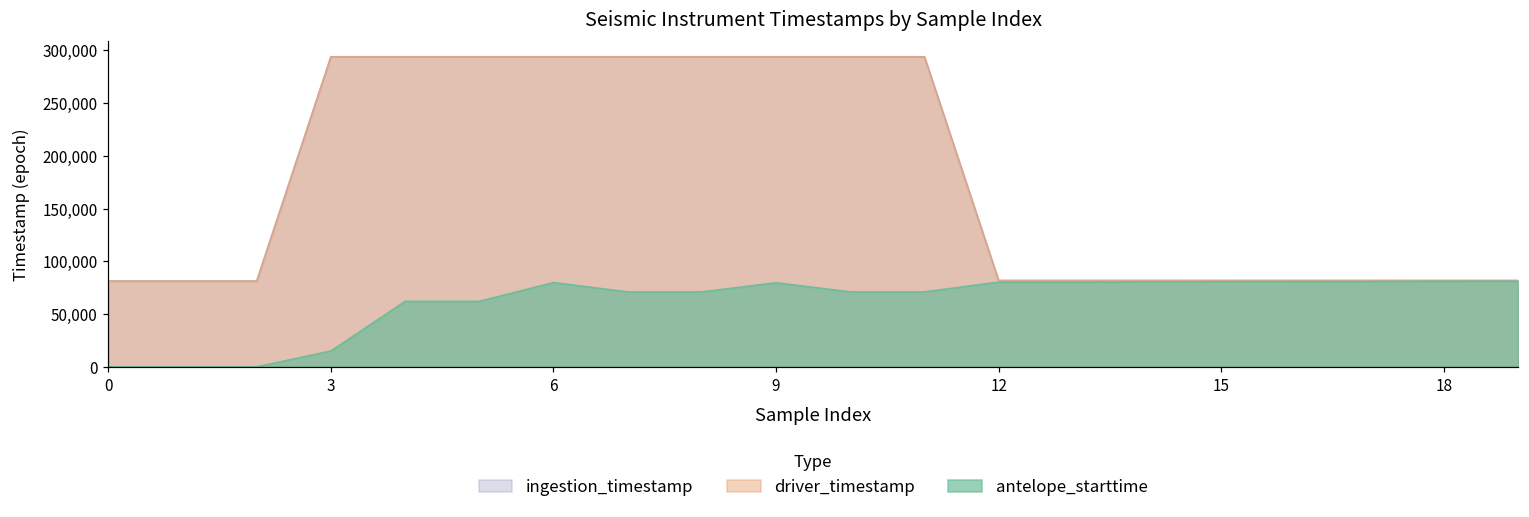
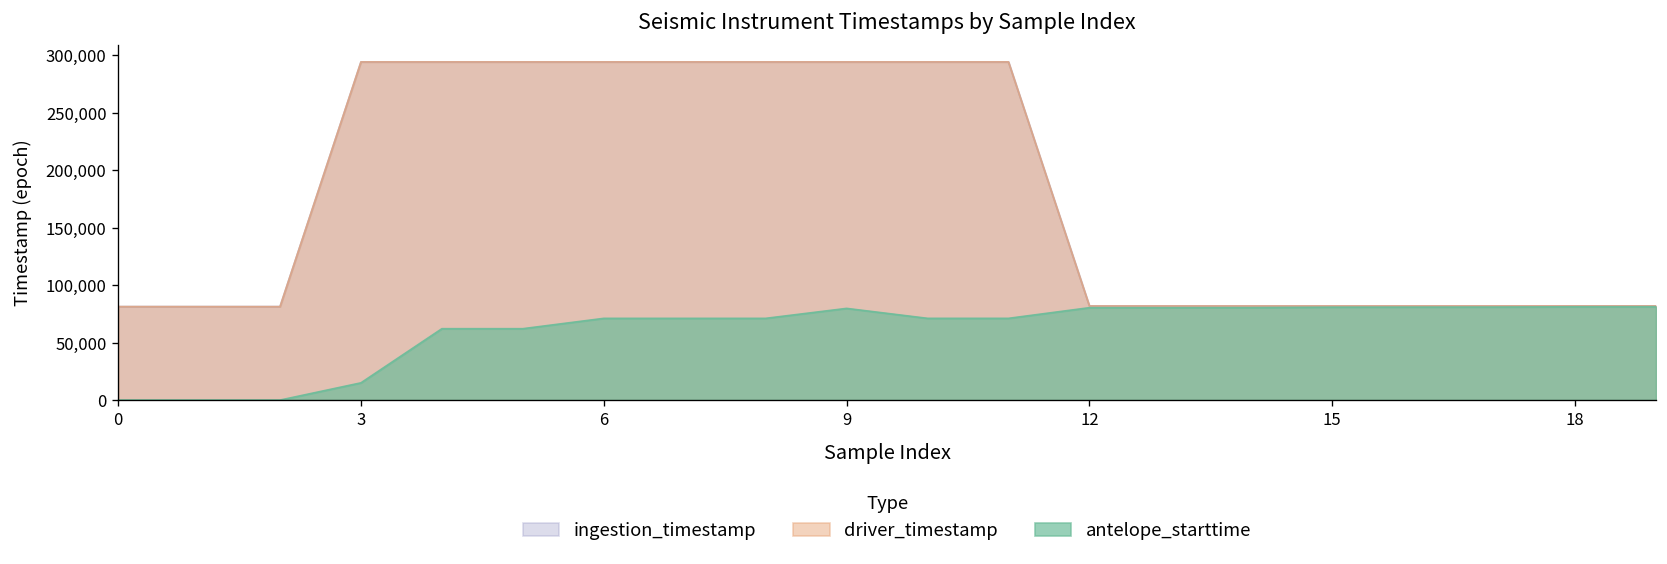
antelope_starttime, 6: 80,000 -> 70,000
